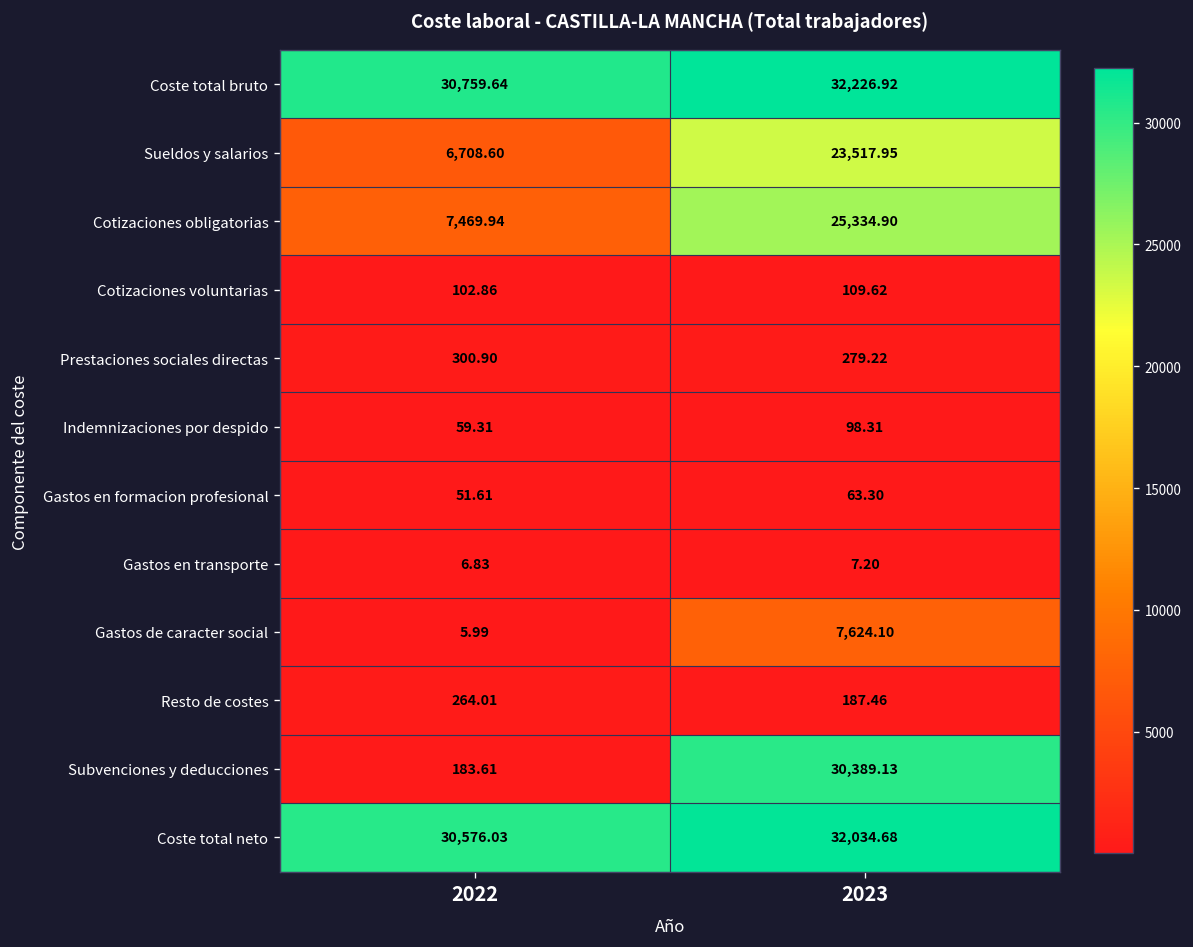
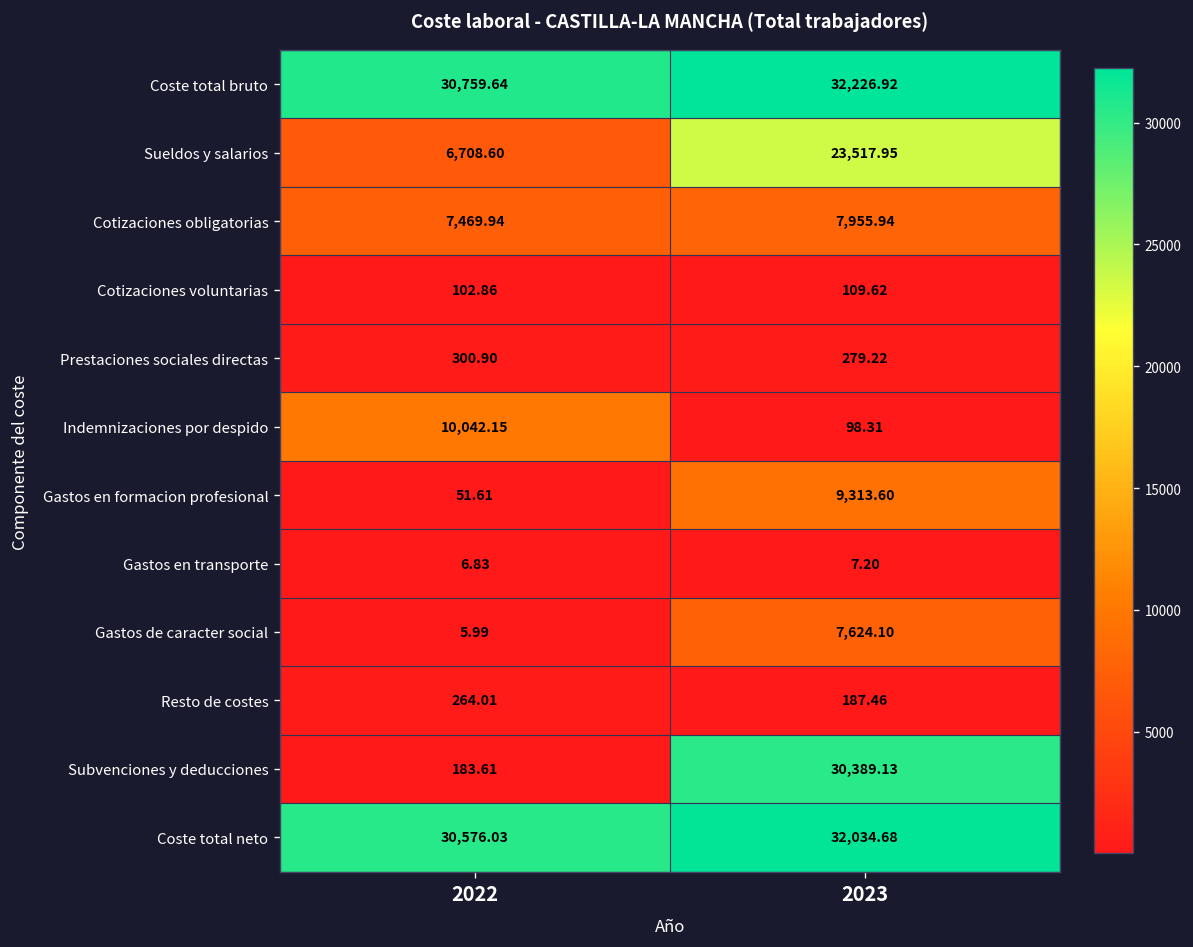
Cotizaciones obligatorias, 2023: 25,334.90 -> 7,955.94
Indemnizaciones por despido, 2022: 59.31 -> 10,042.15
Gastos en formacion profesional, 2023: 63.30 -> 9,313.60
